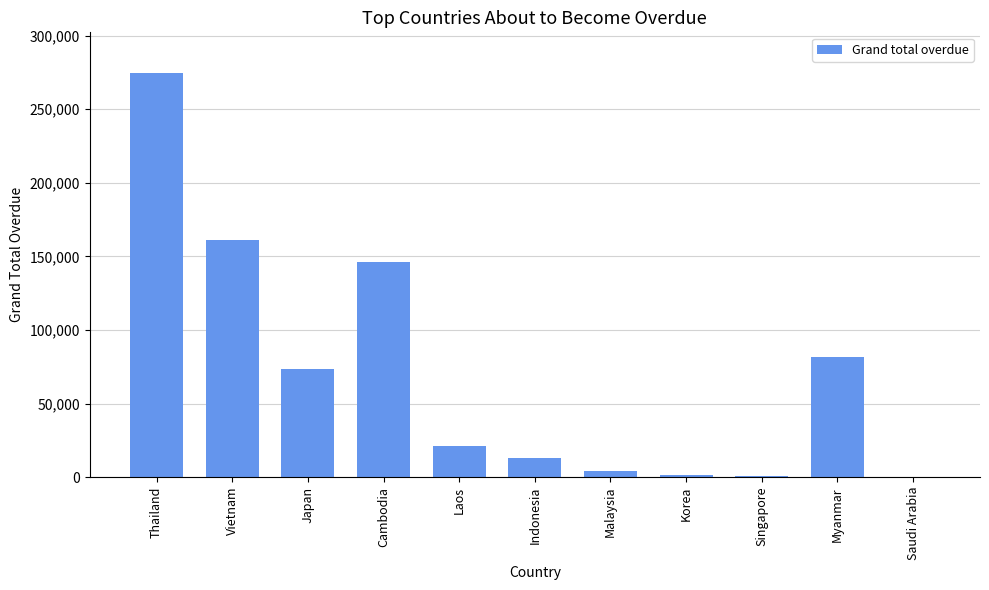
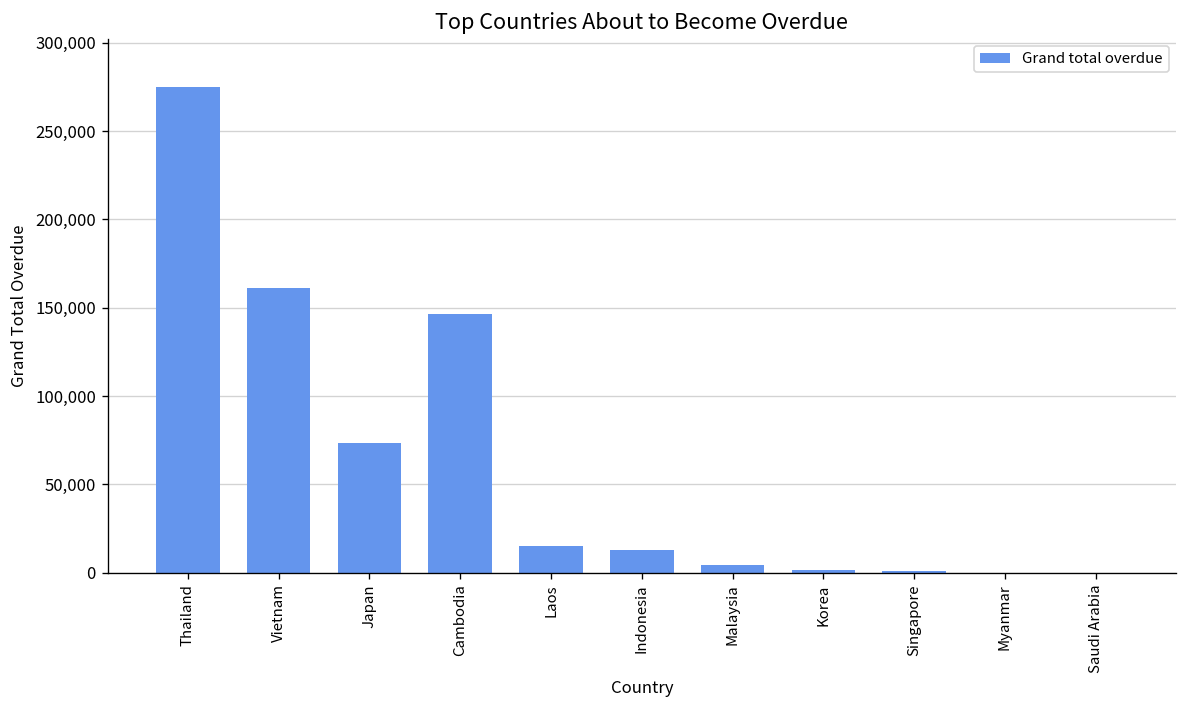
Laos: 21,000 -> 15,000
Myanmar: 82,000 -> 0
